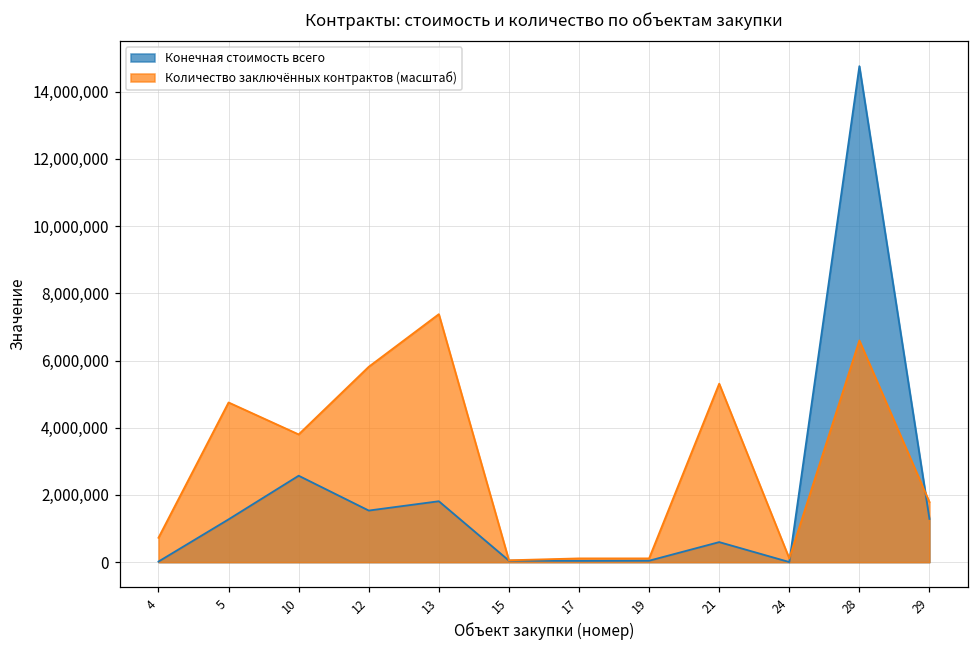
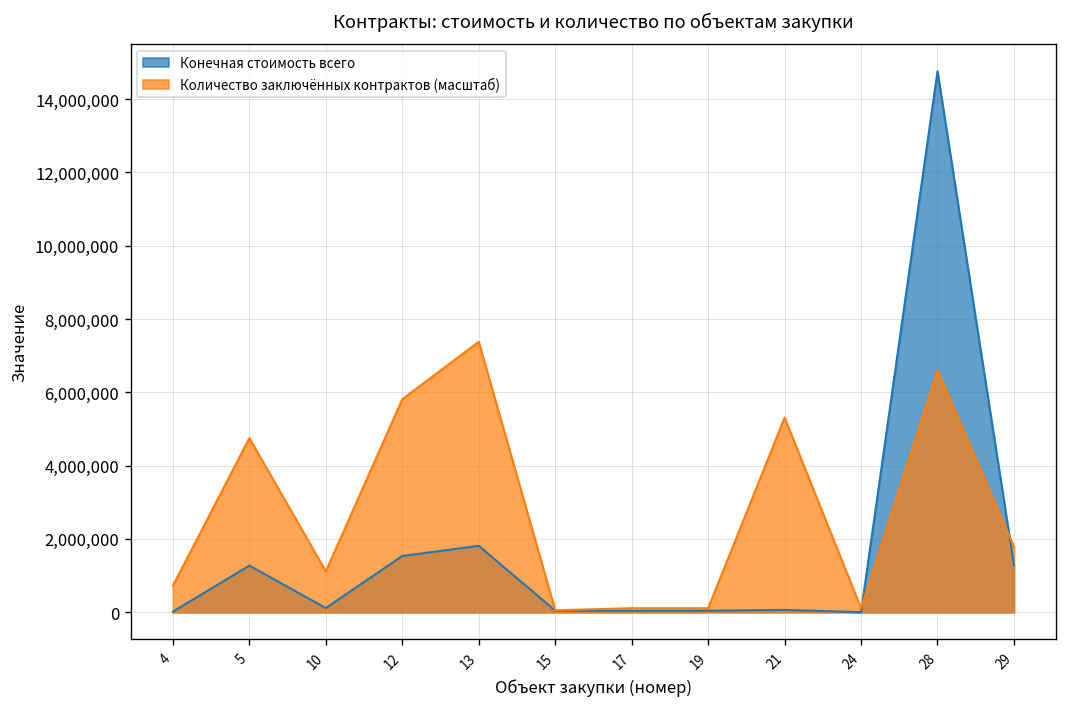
Конечная стоимость всего, 10: 2,600,000 -> 100,000
Количество заключённых контрактов (масштаб), 10: 3,800,000 -> 1,100,000
Конечная стоимость всего, 21: 600,000 -> 100,000
